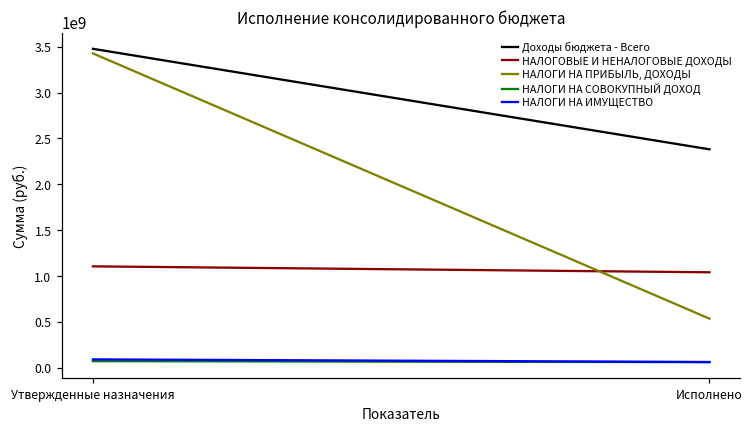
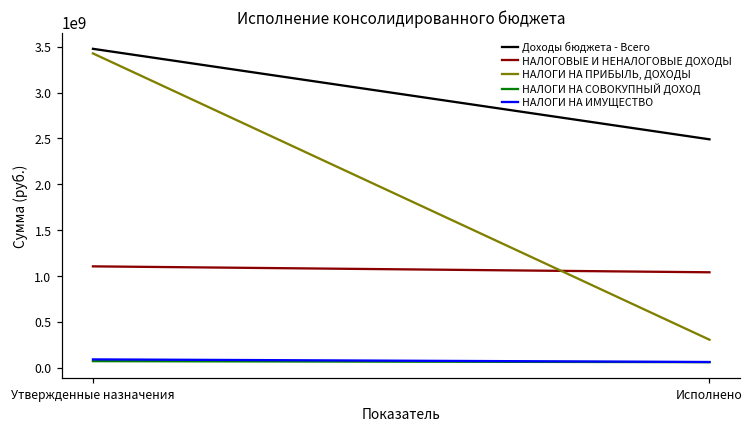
Доходы бюджета - Всего, Исполнено: 2400000000 -> 2500000000
НАЛОГИ НА ПРИБЫЛЬ, ДОХОДЫ, Исполнено: 500000000 -> 300000000
